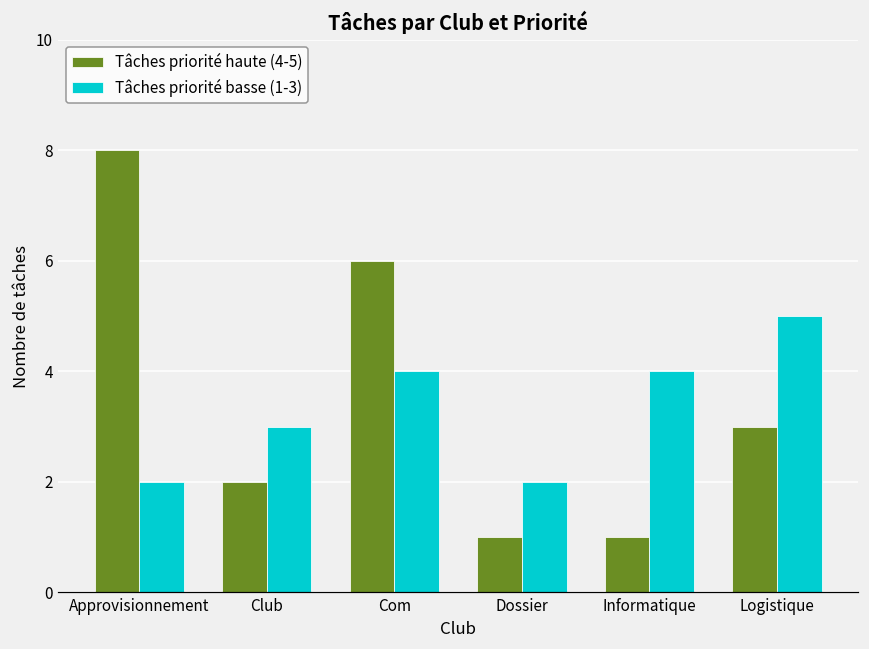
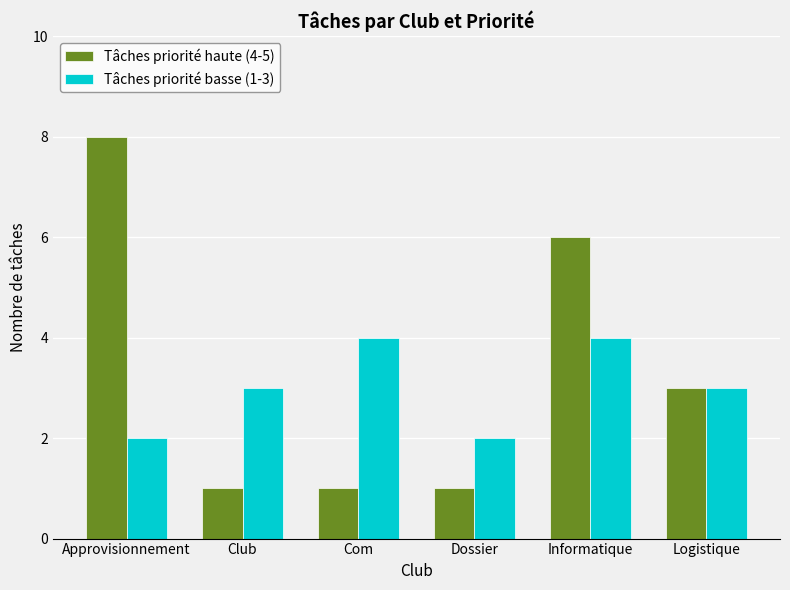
Tâches priorité haute (4-5), Club: 2 -> 1
Tâches priorité haute (4-5), Com: 6 -> 1
Tâches priorité haute (4-5), Informatique: 1 -> 6
Tâches priorité basse (1-3), Logistique: 5 -> 3
